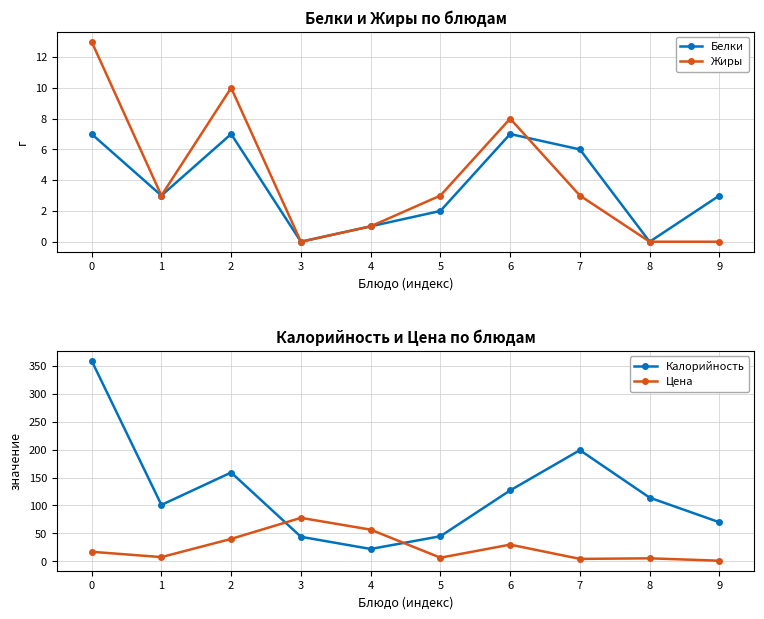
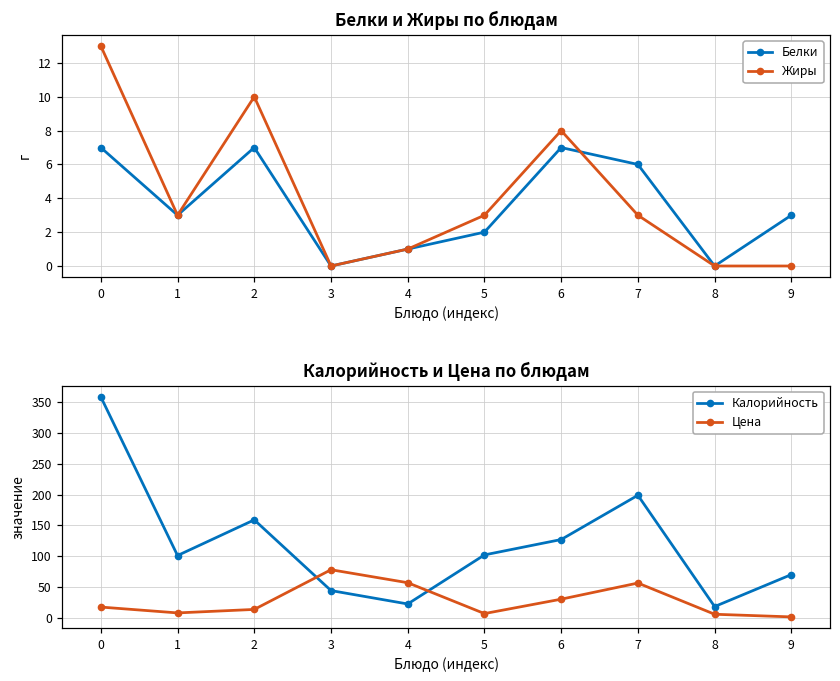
Калорийность и Цена по блюдам, Цена, 2: 40 -> 10
Калорийность и Цена по блюдам, Калорийность, 5: 50 -> 100
Калорийность и Цена по блюдам, Цена, 7: 0 -> 60
Калорийность и Цена по блюдам, Калорийность, 8: 110 -> 20
